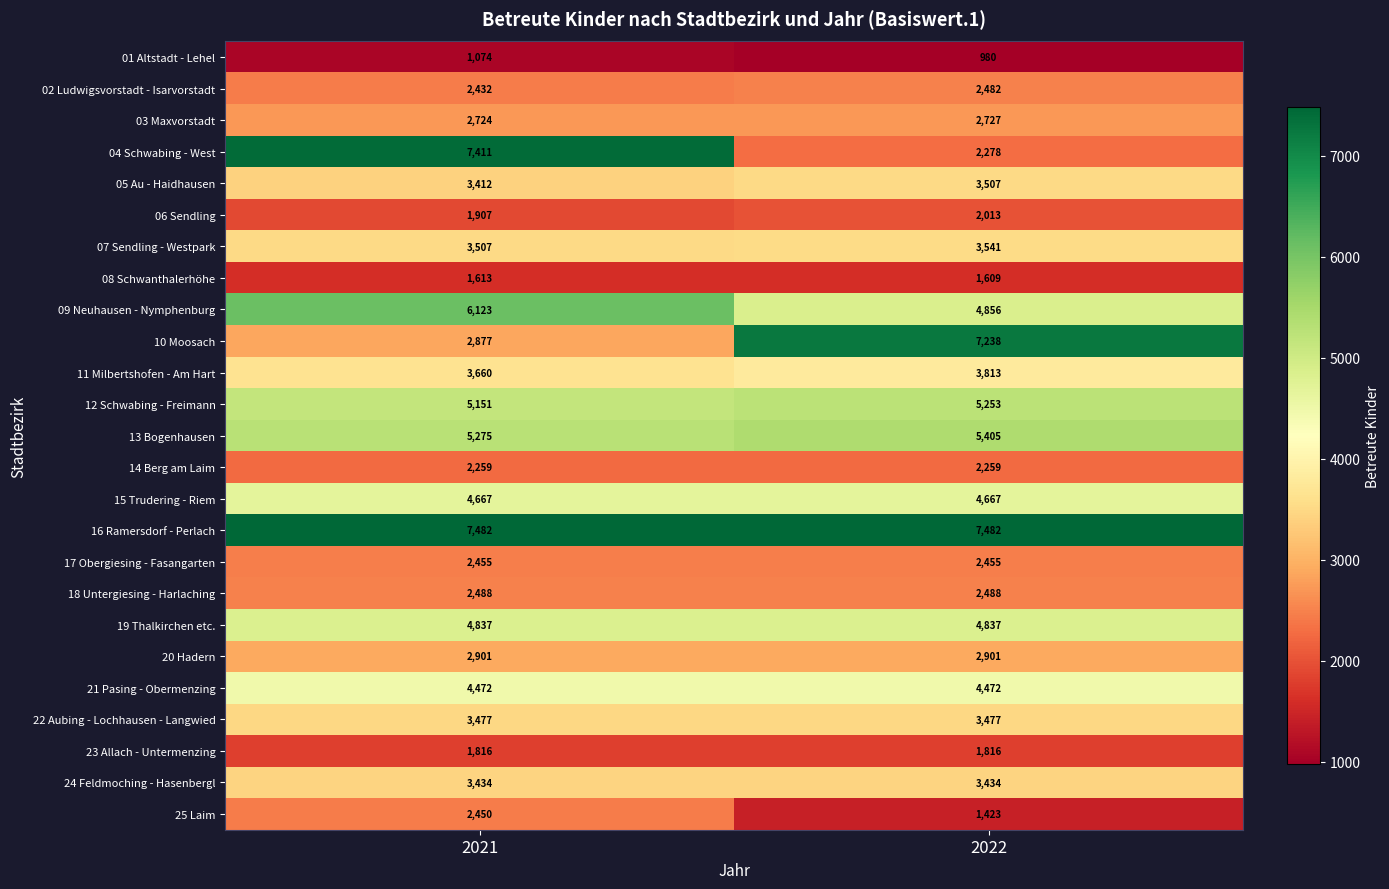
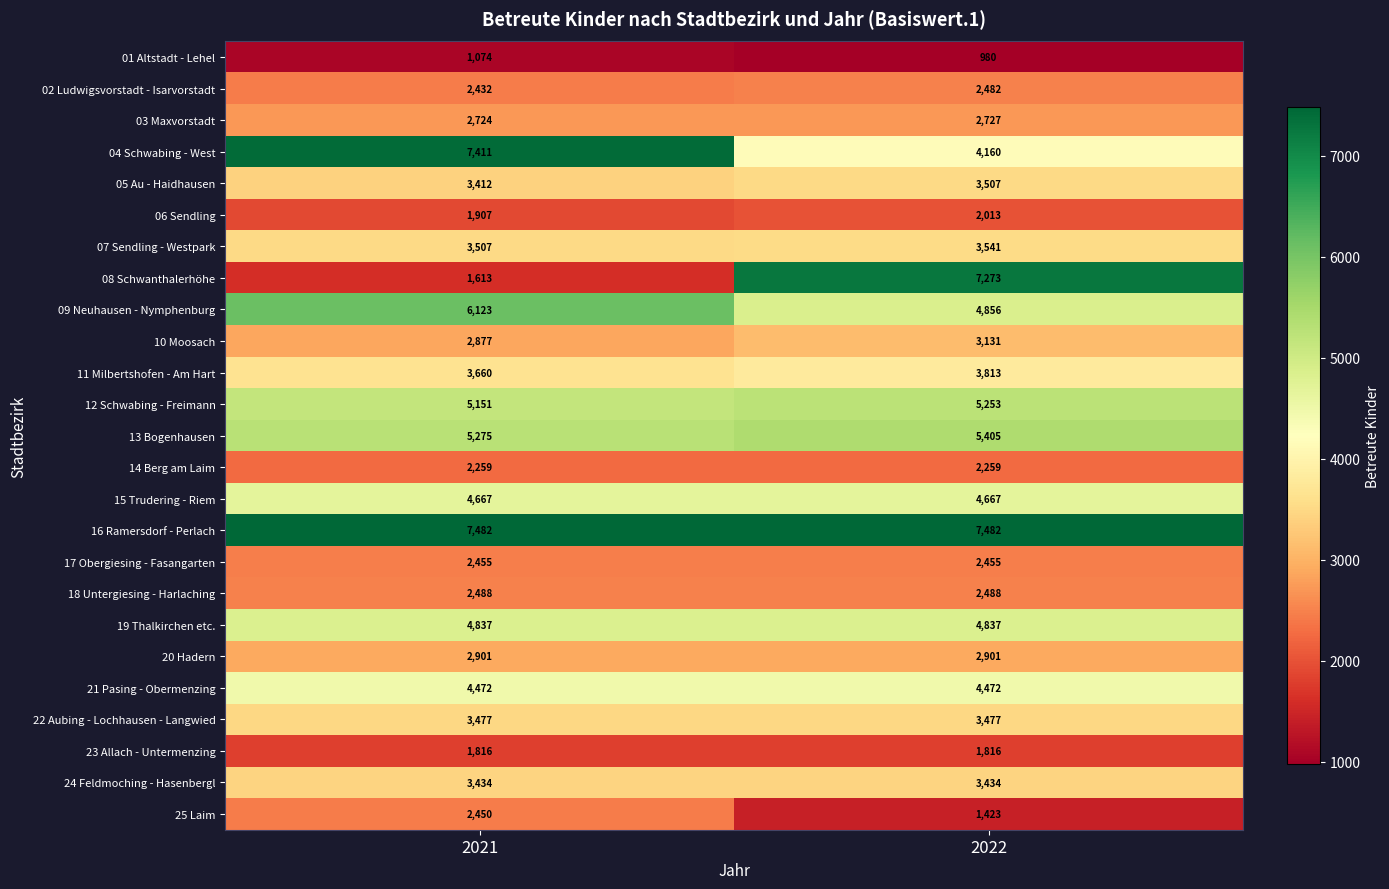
04 Schwabing - West, 2022: 2,278 -> 4,160
08 Schwanthalerhöhe, 2022: 1,609 -> 7,273
10 Moosach, 2022: 7,238 -> 3,131
